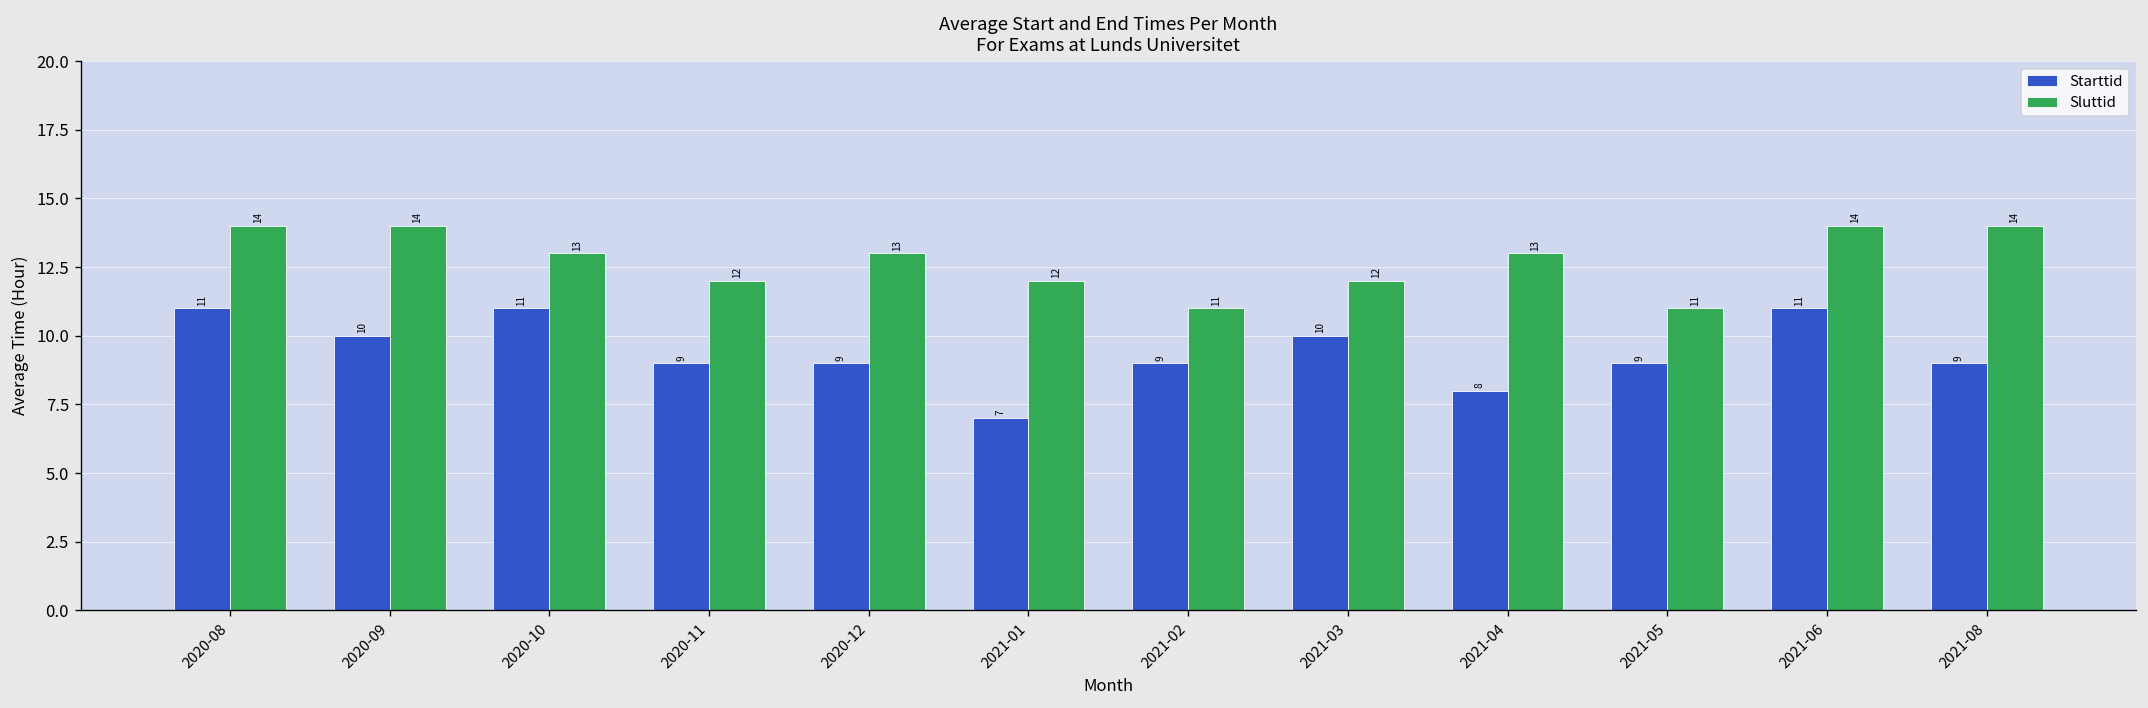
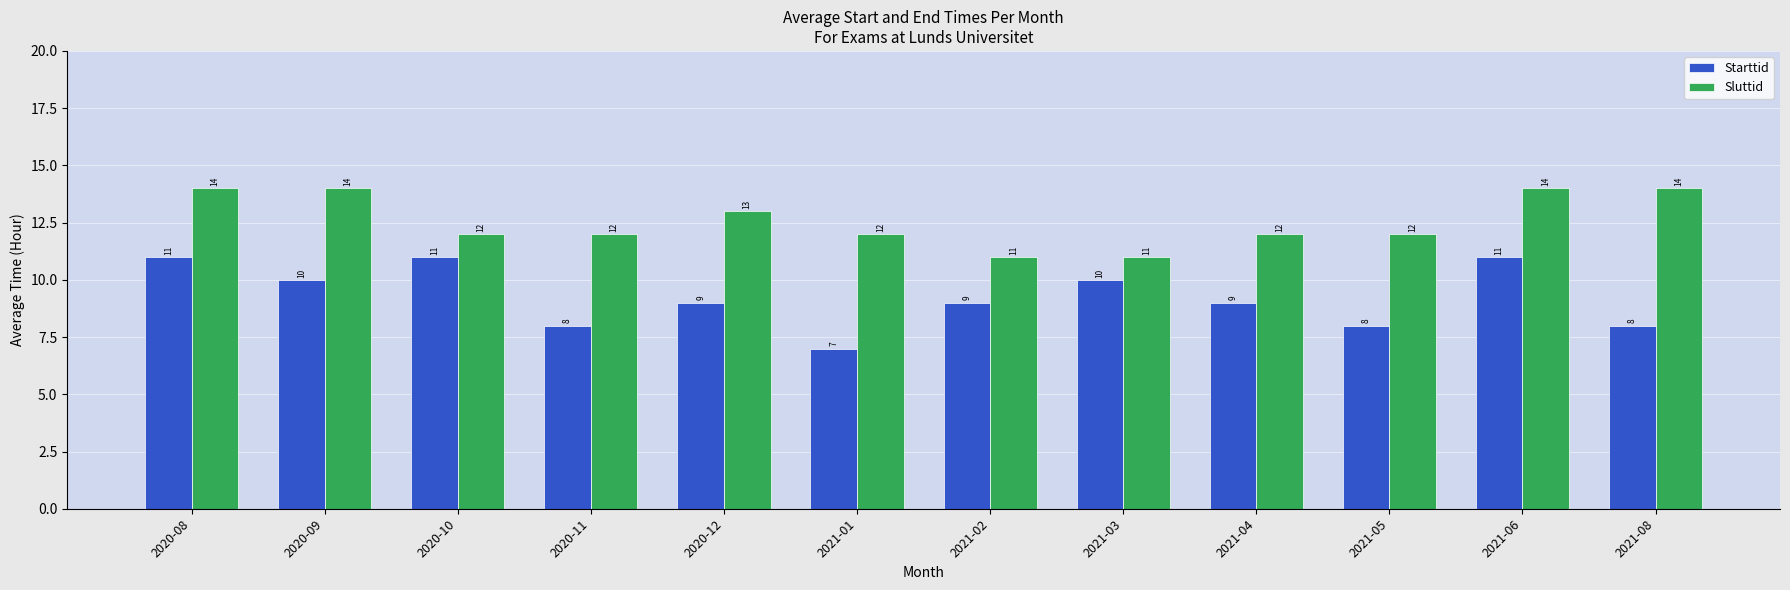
Sluttid, 2020-10: 13 -> 12
Starttid, 2020-11: 9 -> 8
Sluttid, 2021-03: 12 -> 11
Starttid, 2021-04: 8 -> 9
Sluttid, 2021-04: 13 -> 12
Starttid, 2021-05: 9 -> 8
Sluttid, 2021-05: 11 -> 12
Starttid, 2021-08: 9 -> 8
